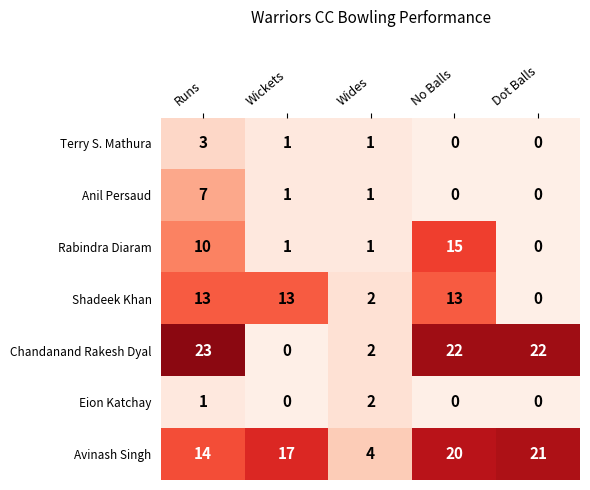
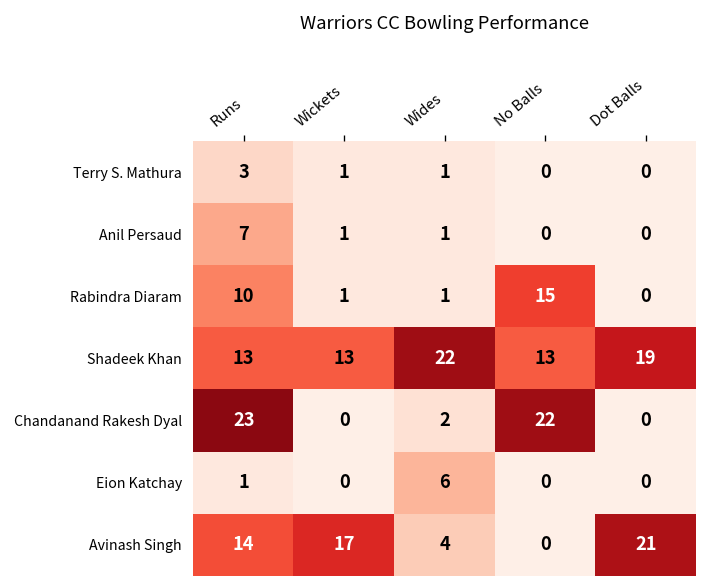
Shadeek Khan, Wides: 2 -> 22
Shadeek Khan, Dot Balls: 0 -> 19
Chandanand Rakesh Dyal, Dot Balls: 22 -> 0
Eion Katchay, Wides: 2 -> 6
Avinash Singh, No Balls: 20 -> 0
